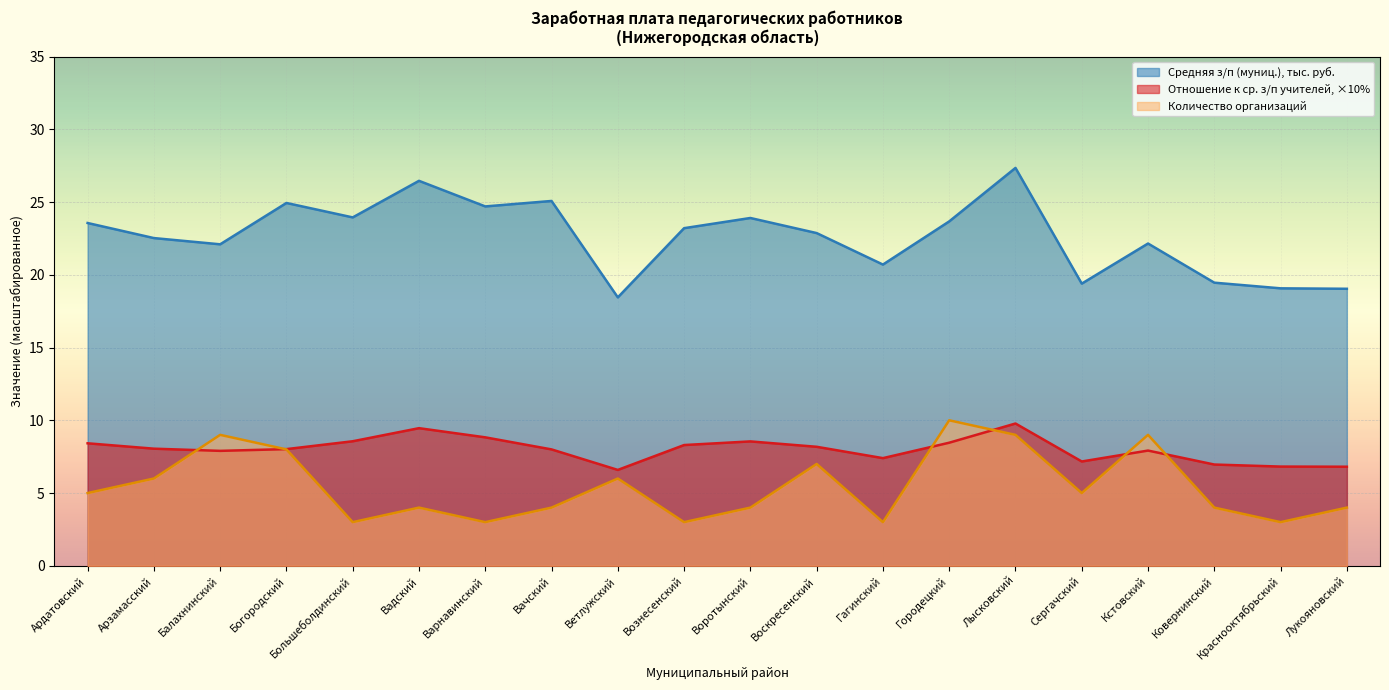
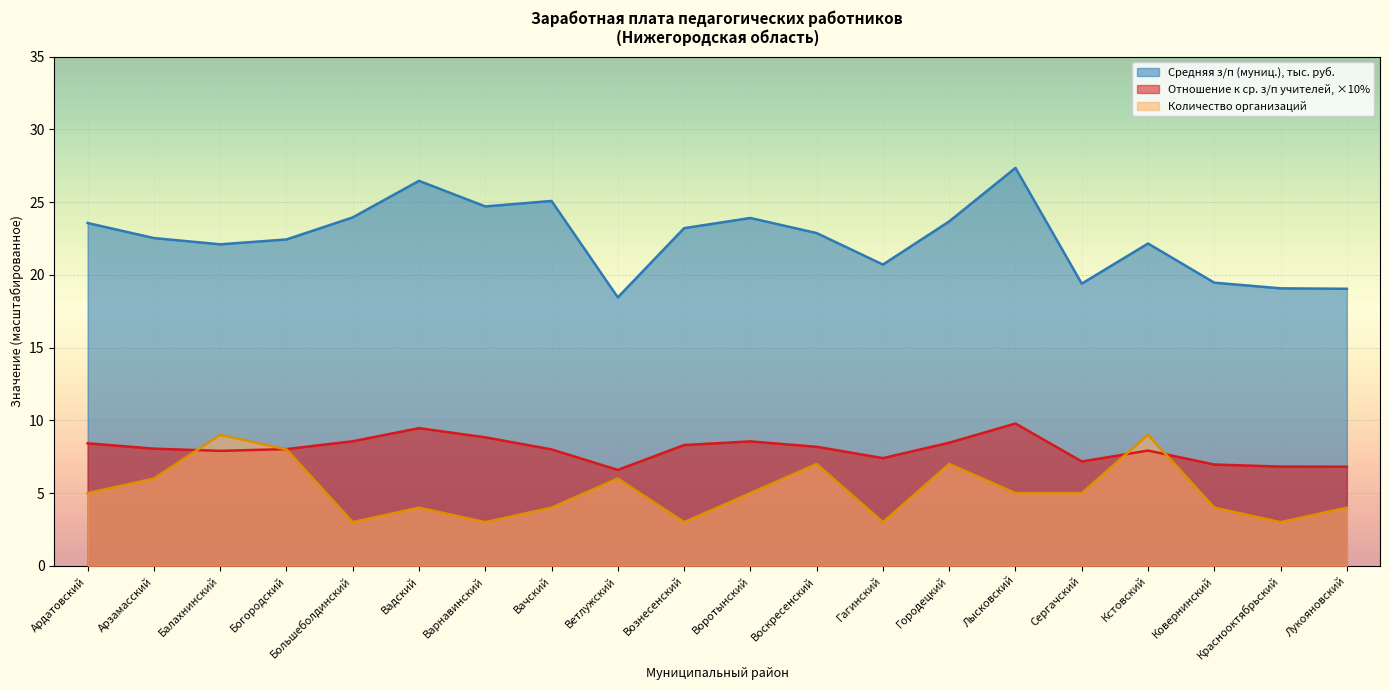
Средняя з/п (муниц.), тыс. руб., Богородский: 24.9 -> 22.4
Количество организаций, Воротынский: 4 -> 5
Количество организаций, Городецкий: 10 -> 7
Количество организаций, Лысковский: 9 -> 5
